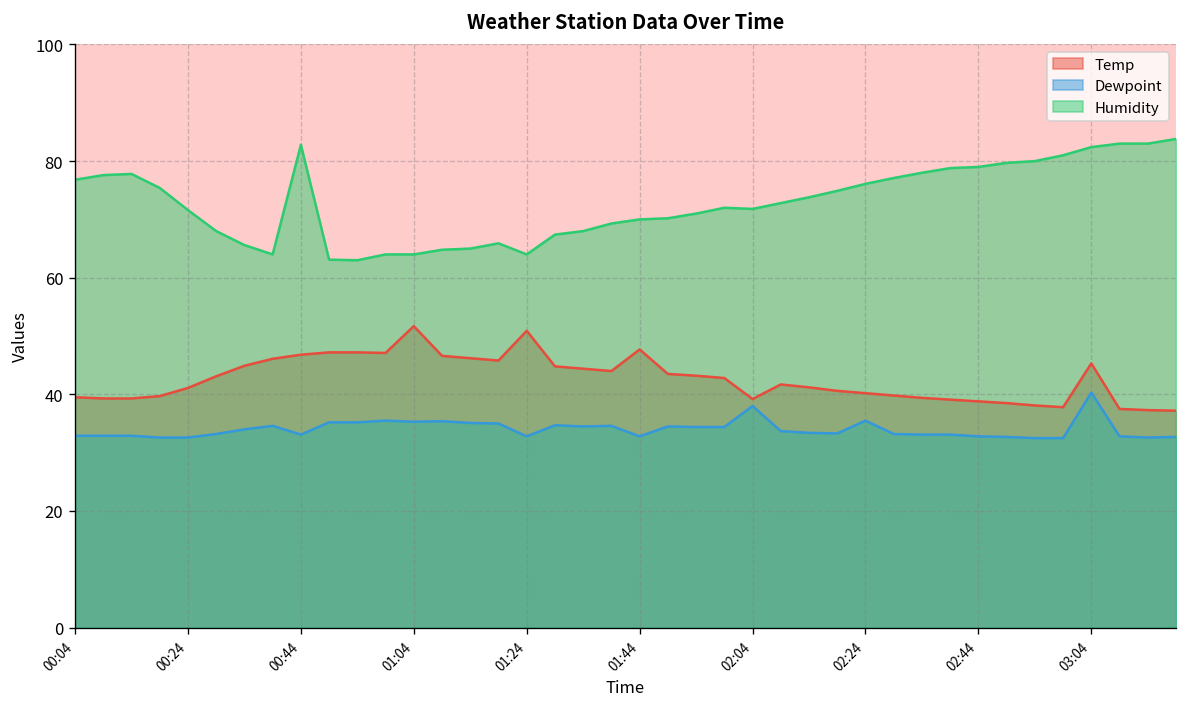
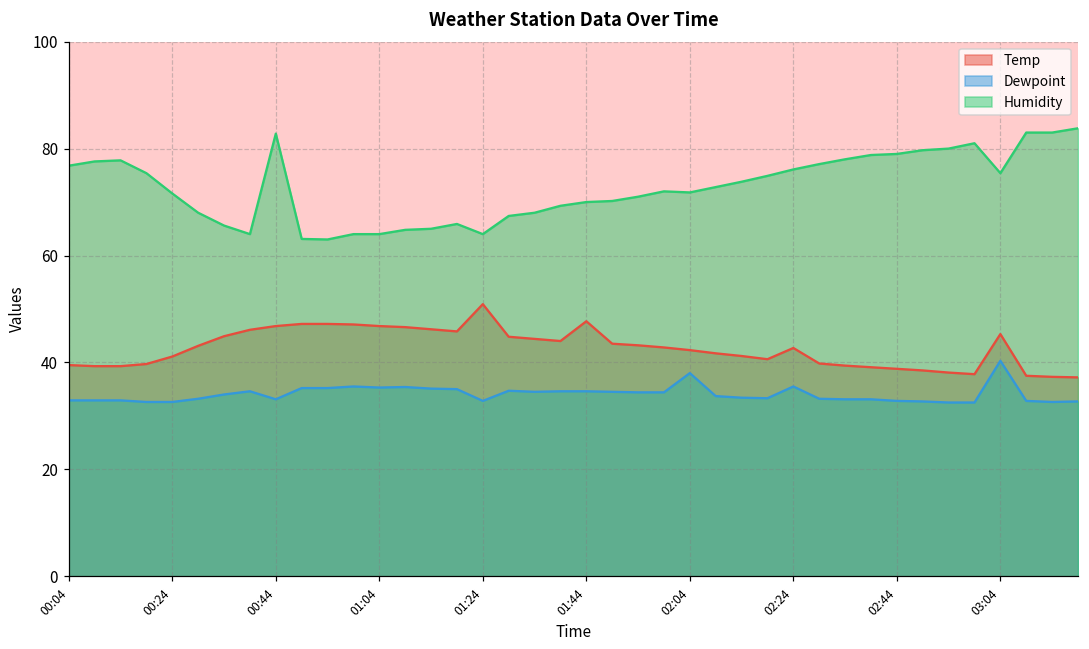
Temp, 01:04: 52 -> 47
Dewpoint, 01:44: 33 -> 35
Temp, 02:04: 39 -> 42
Temp, 02:24: 40 -> 43
Humidity, 03:04: 82 -> 75
